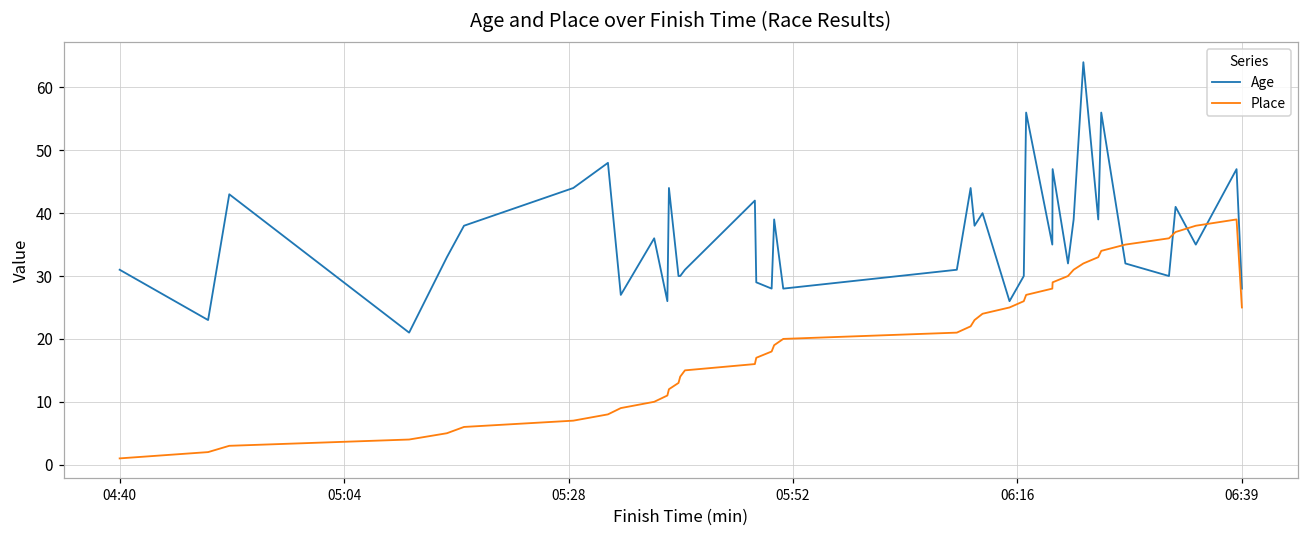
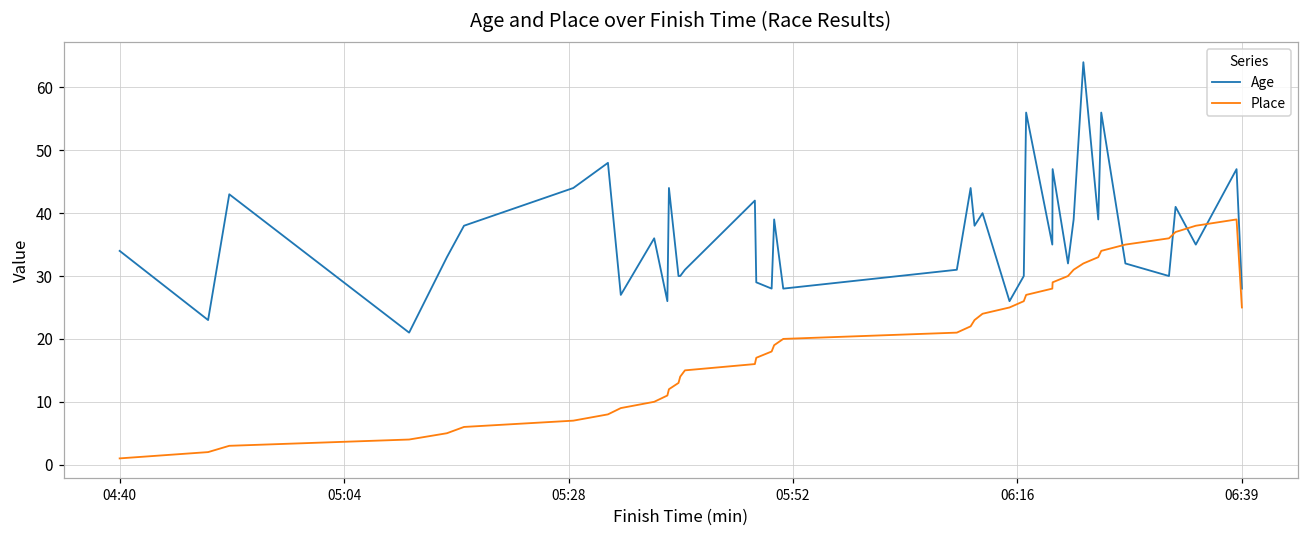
Age, 04:40: 31 -> 34
